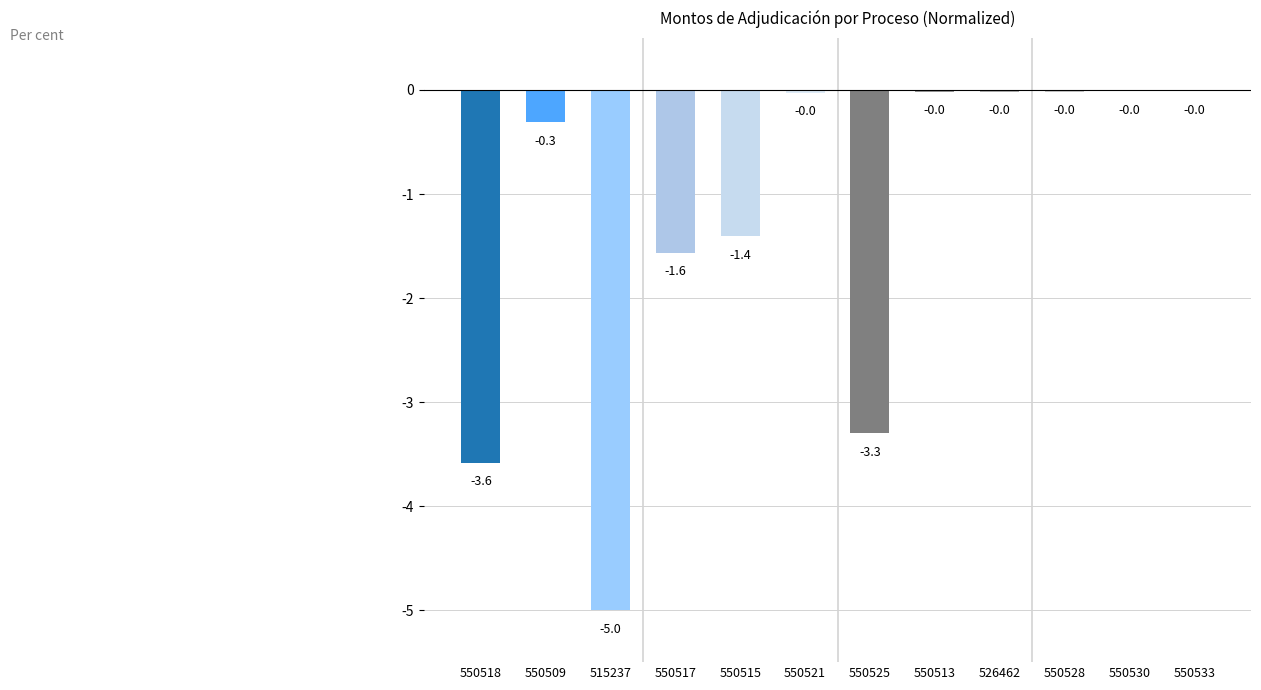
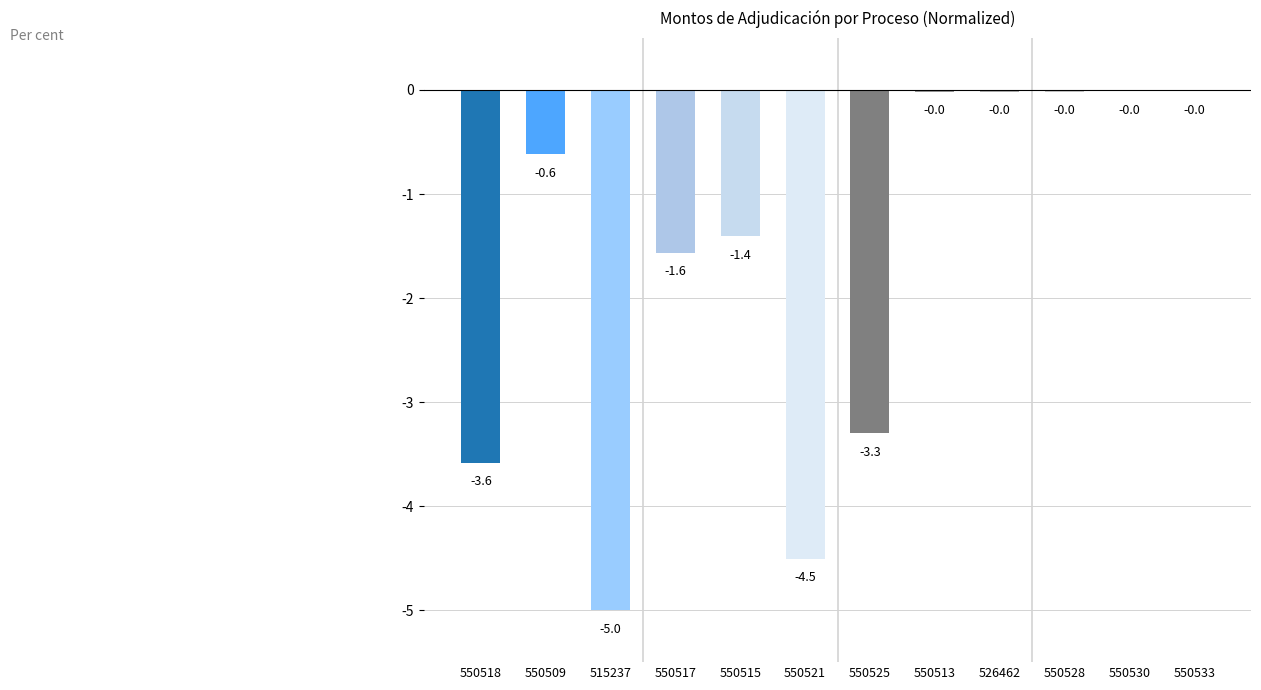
550509: -0.3 -> -0.6
550521: -0.0 -> -4.5
